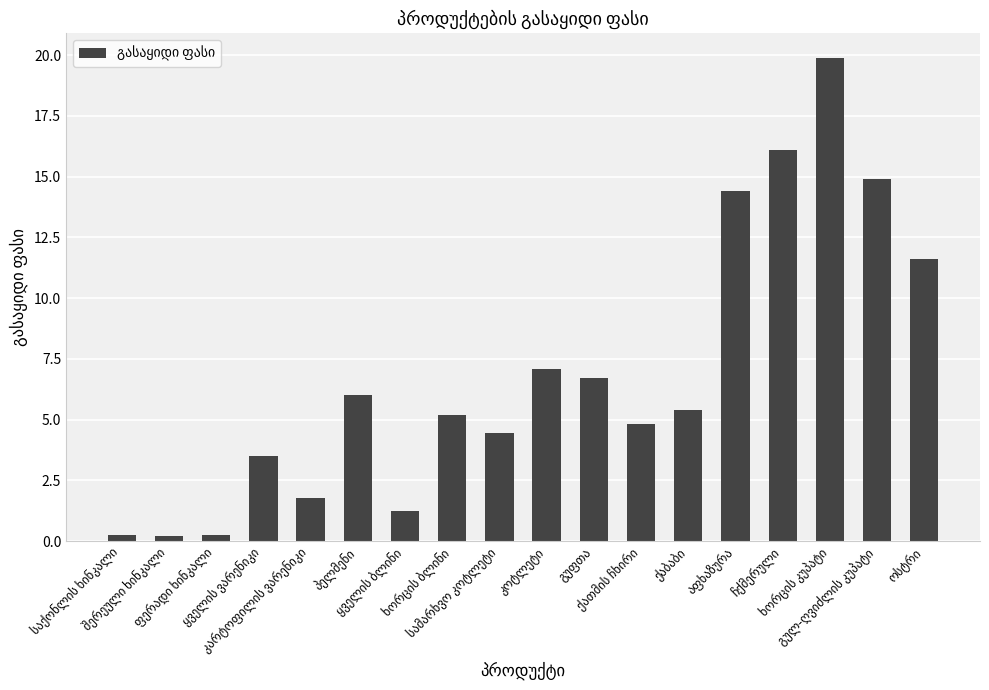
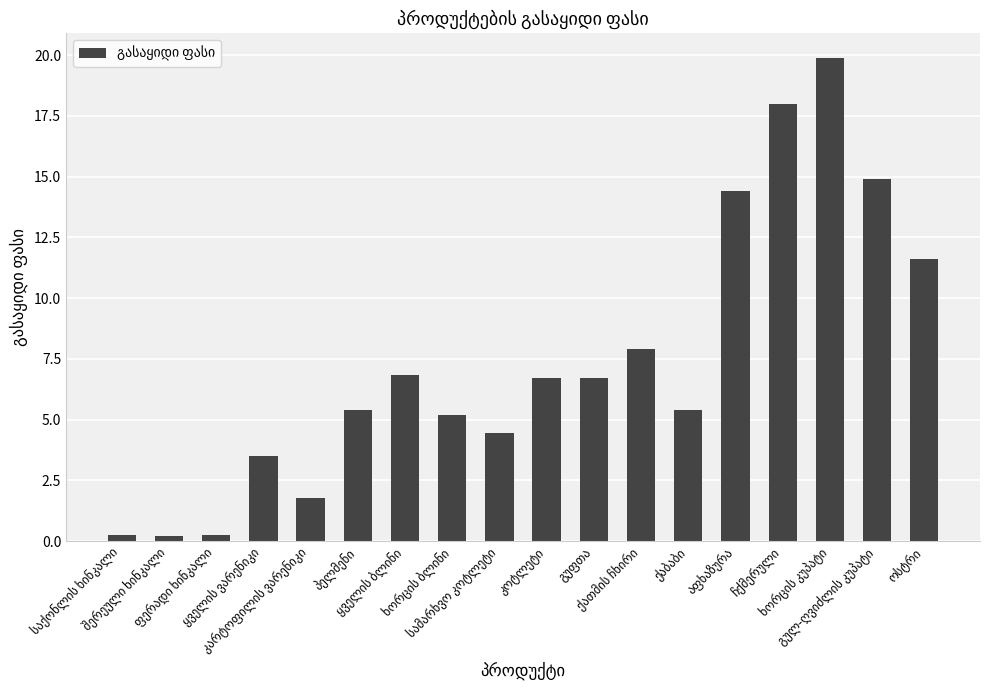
პელმენი: 6.0 -> 5.4
ყველის ბლინი: 1.3 -> 6.9
კოტლეტი: 7.1 -> 6.7
ქათმის ჩხირი: 4.8 -> 7.9
ჩქმერული: 16.1 -> 18.0
